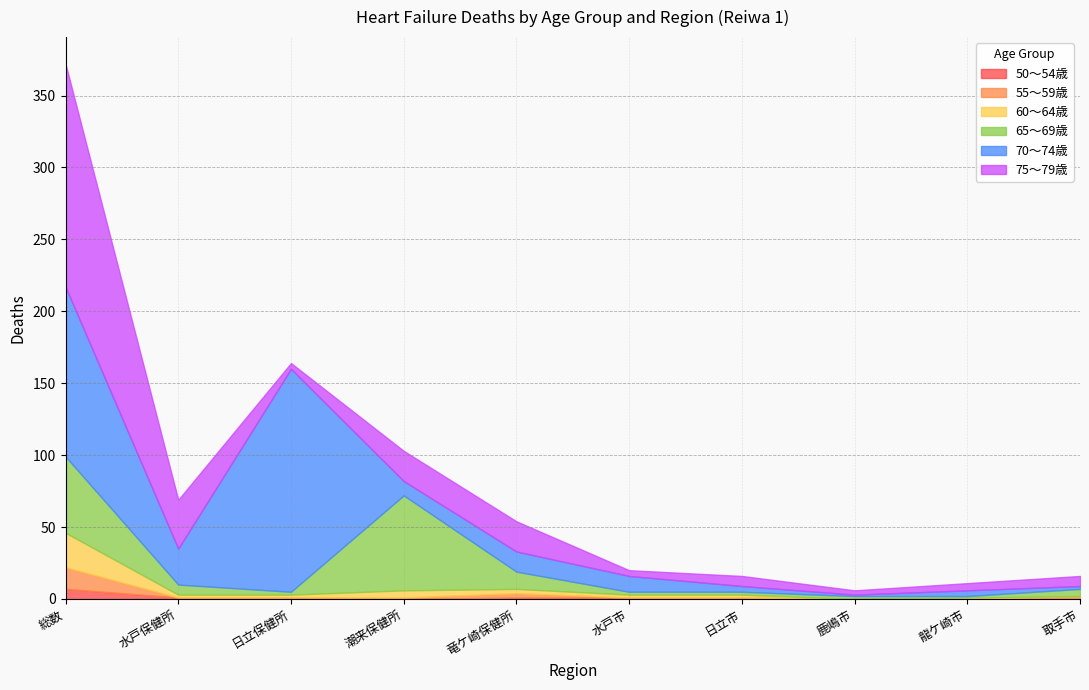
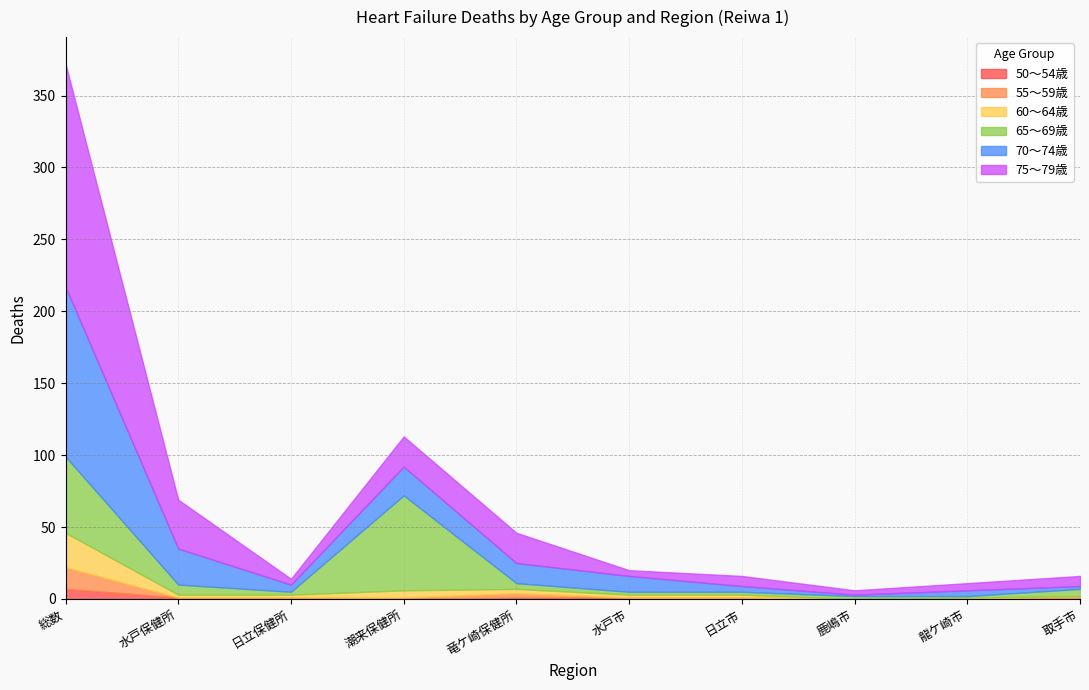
70～74歳, 日立保健所: 155 -> 5
70～74歳, 潮来保健所: 10 -> 20
65～69歳, 竜ケ崎保健所: 12 -> 4
